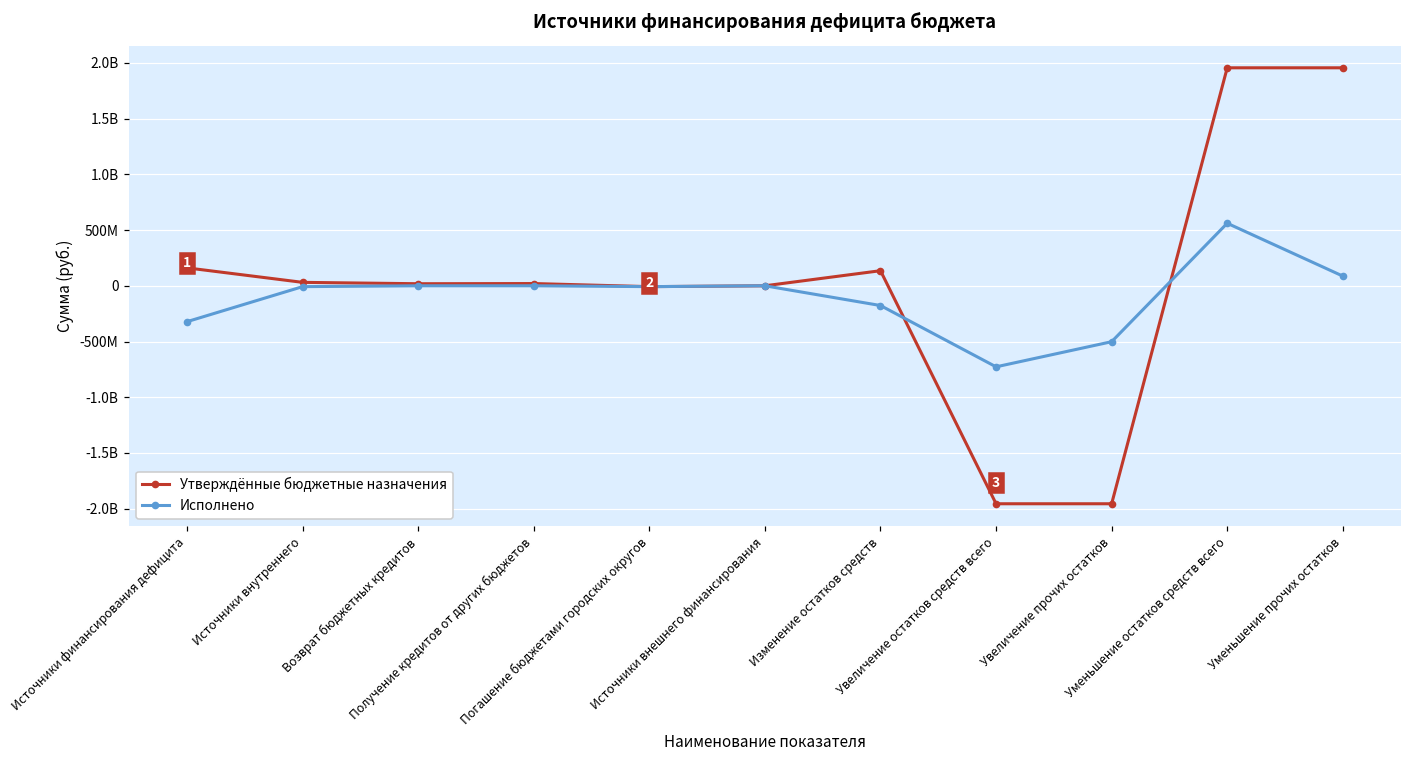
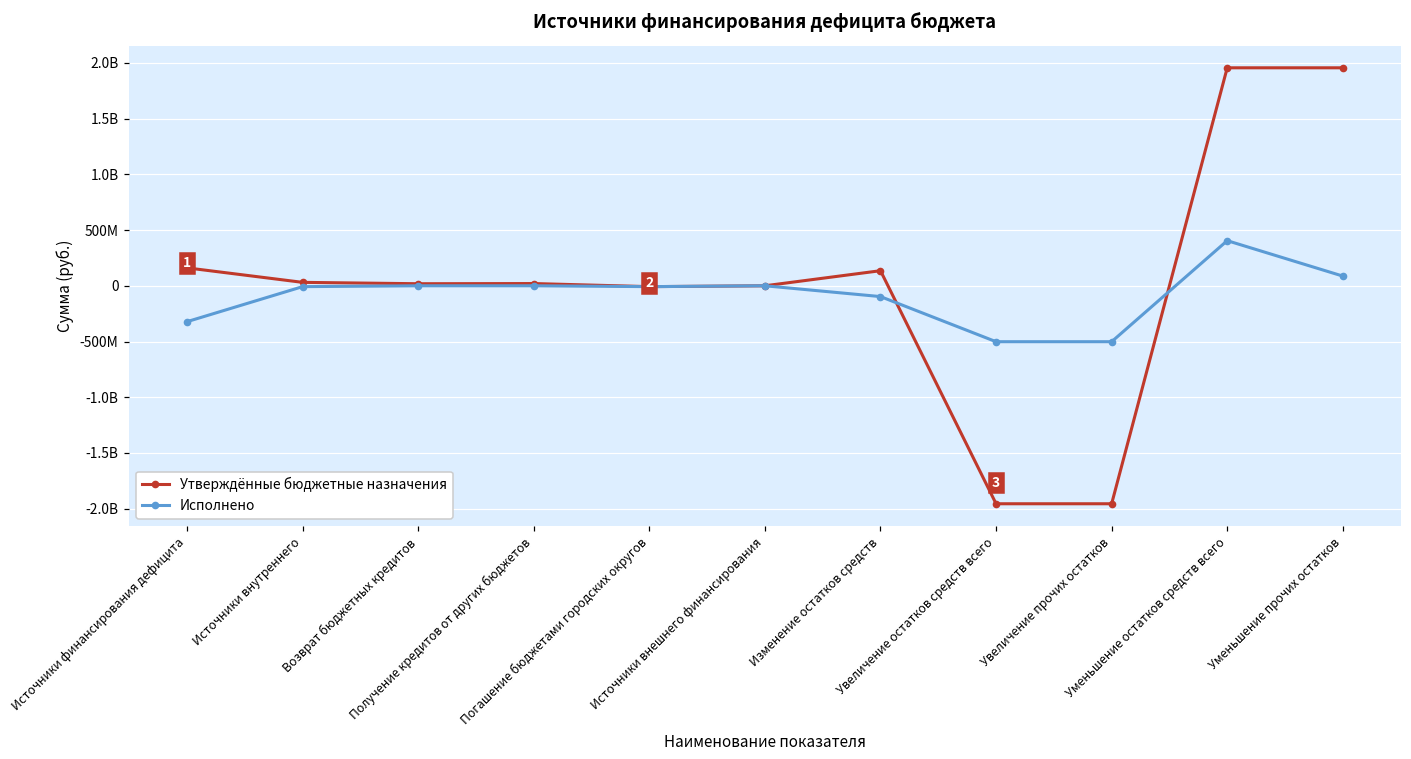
Исполнено, Изменение остатков средств: -180000000 -> -100000000
Исполнено, Увеличение остатков средств всего: -730000000 -> -500000000
Исполнено, Уменьшение остатков средств всего: 560000000 -> 400000000
